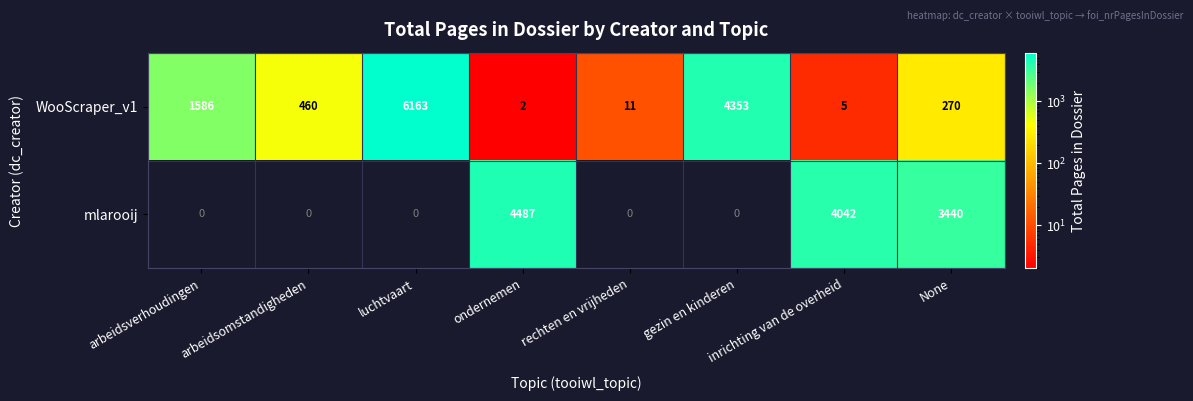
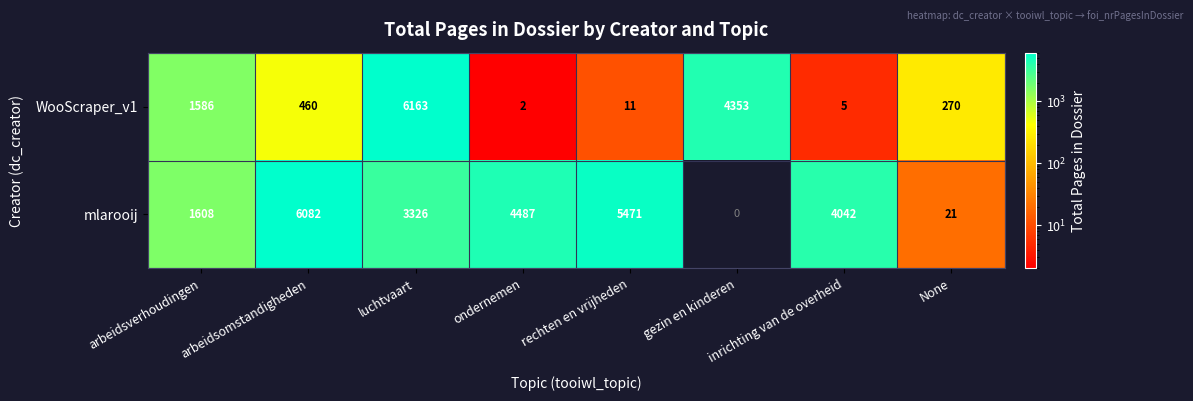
mlarooij, arbeidsverhoudingen: 0 -> 1608
mlarooij, arbeidsomstandigheden: 0 -> 6082
mlarooij, luchtvaart: 0 -> 3326
mlarooij, rechten en vrijheden: 0 -> 5471
mlarooij, None: 3440 -> 21
